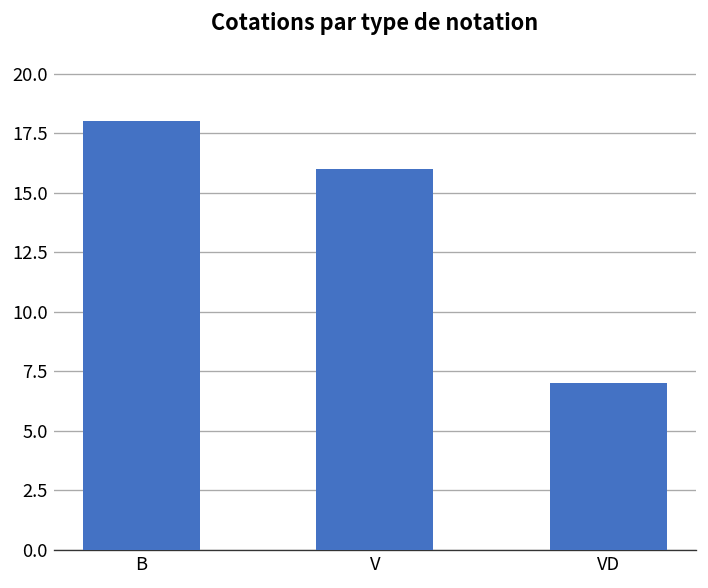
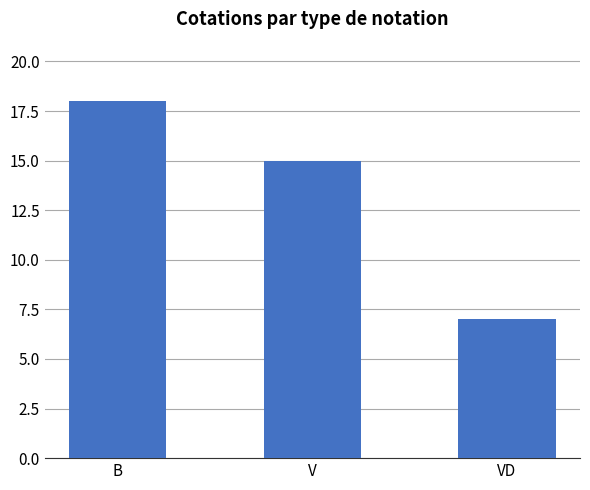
V: 16 -> 15
